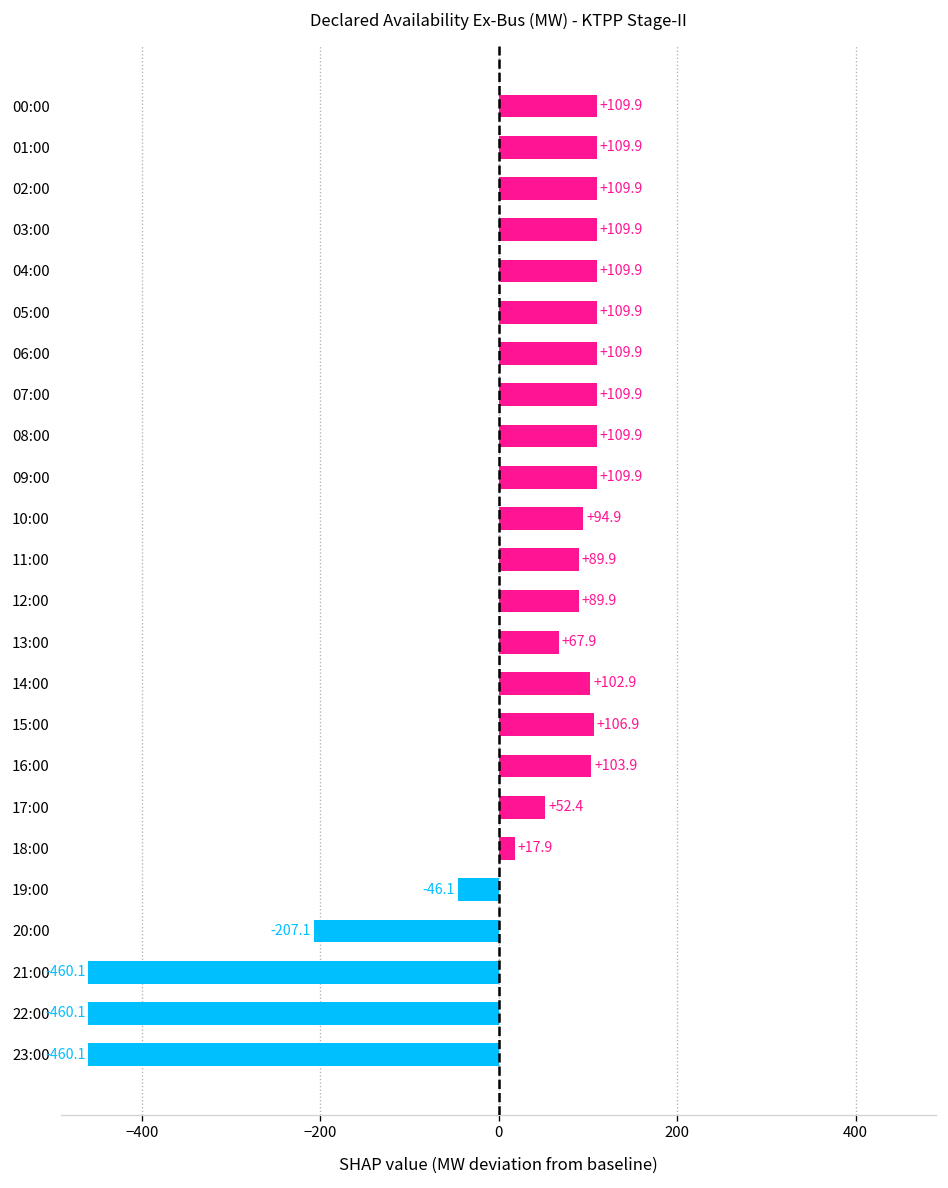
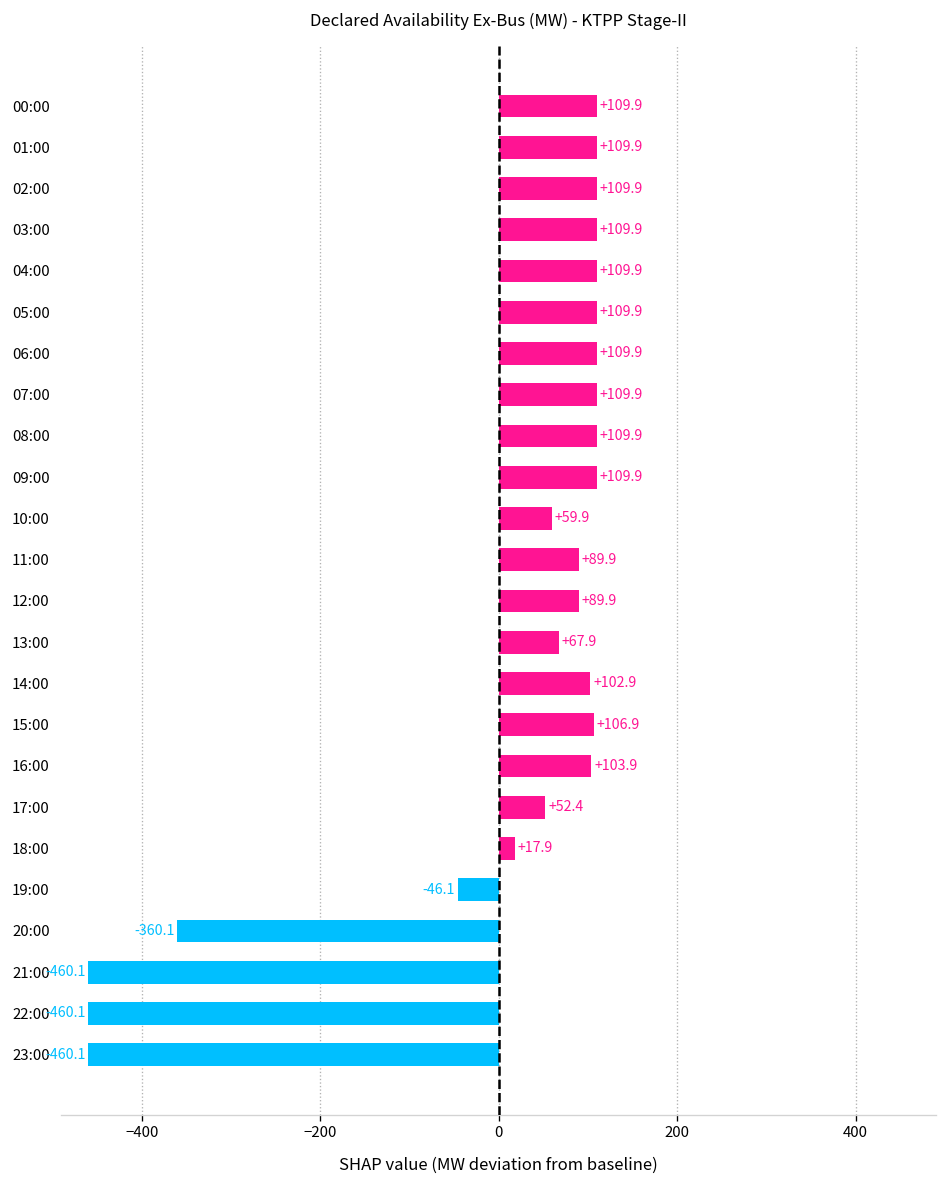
10:00: +94.9 -> +59.9
20:00: -207.1 -> -360.1
